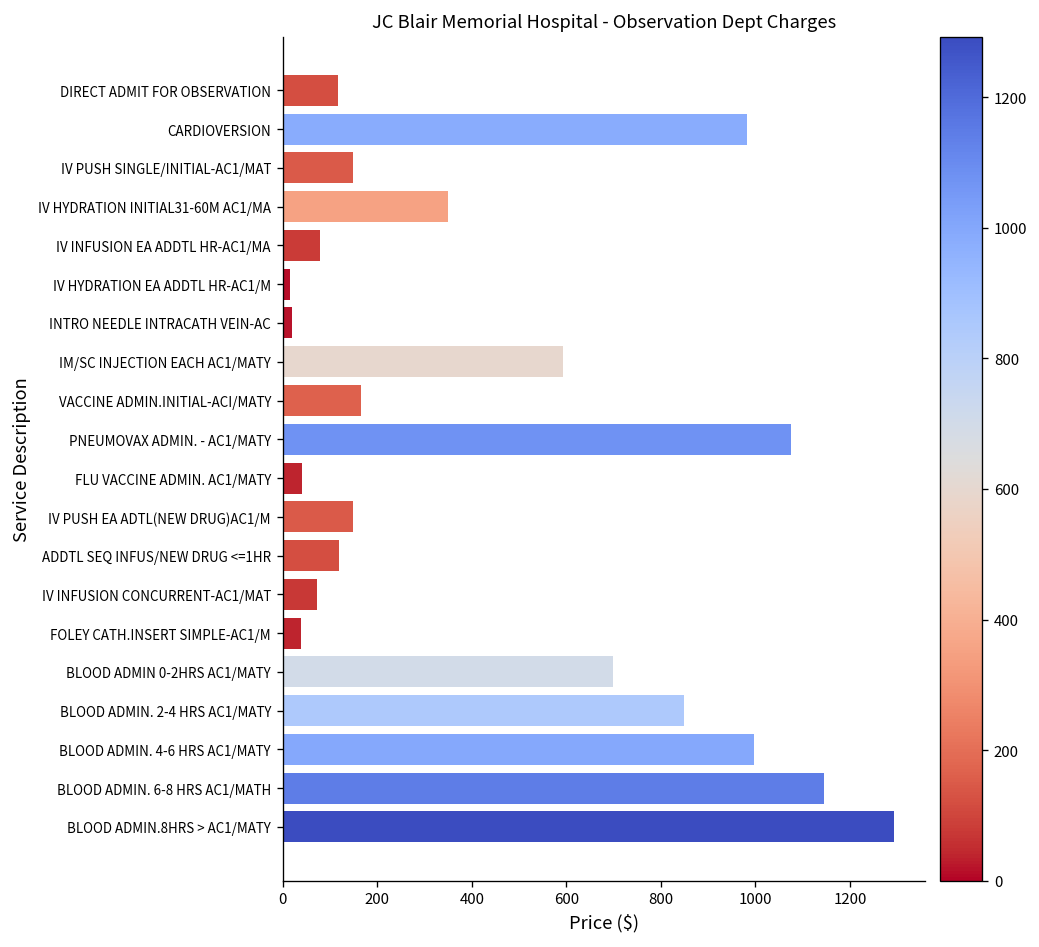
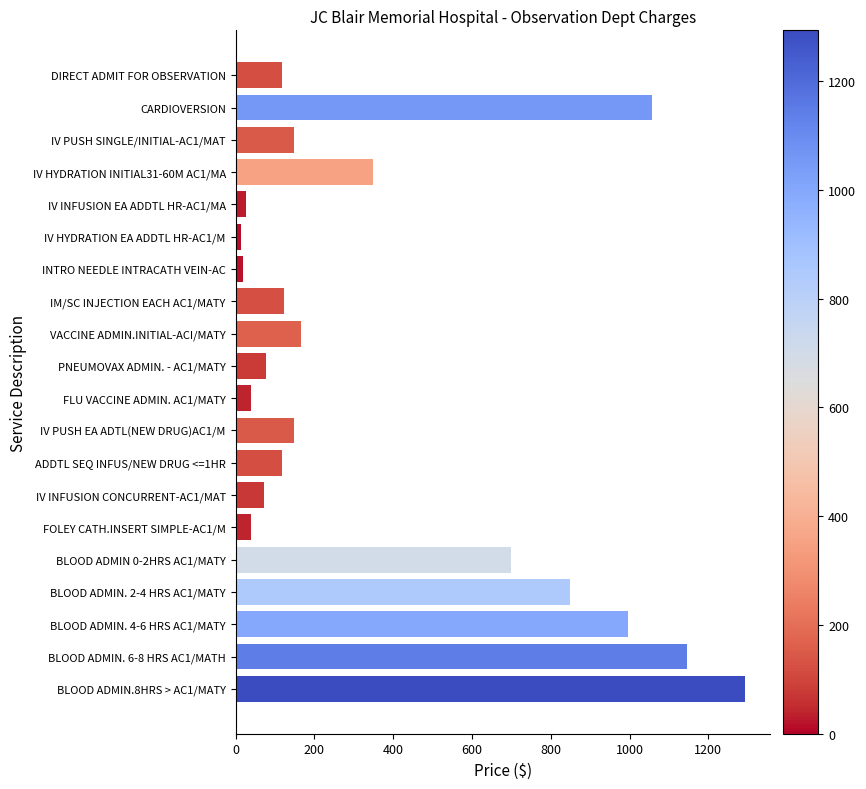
CARDIOVERSION: 980 -> 1060
IV INFUSION EA ADDTL HR-AC1/MA: 80 -> 30
IM/SC INJECTION EACH AC1/MATY: 590 -> 120
PNEUMOVAX ADMIN. - AC1/MATY: 1080 -> 80
